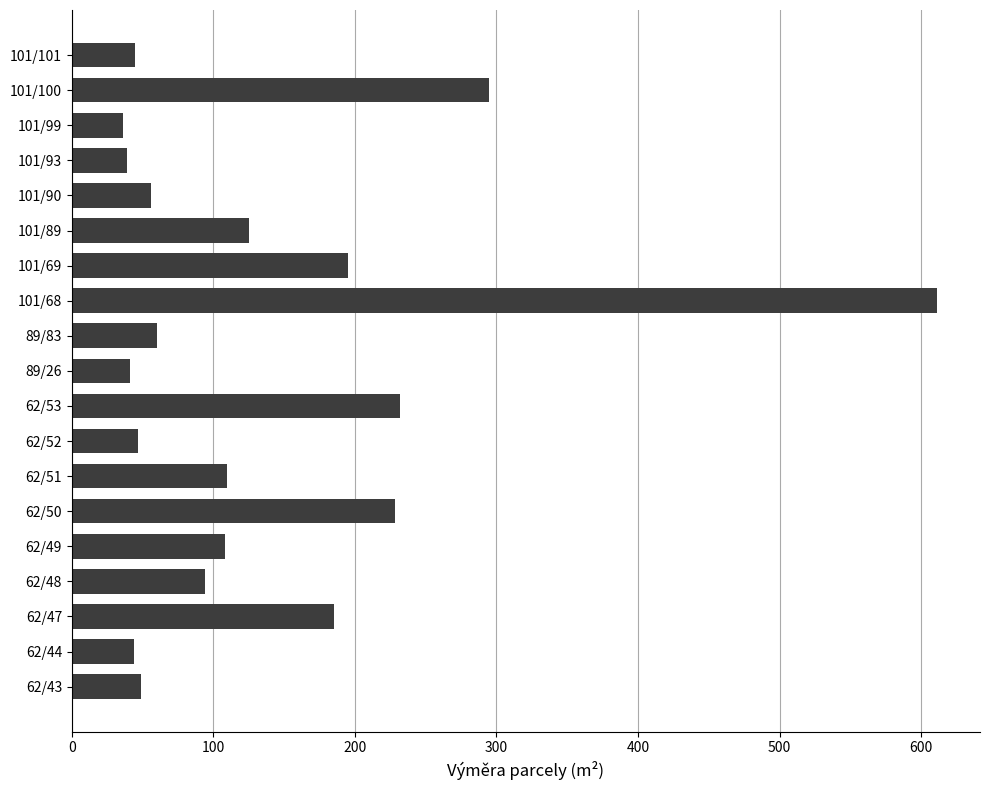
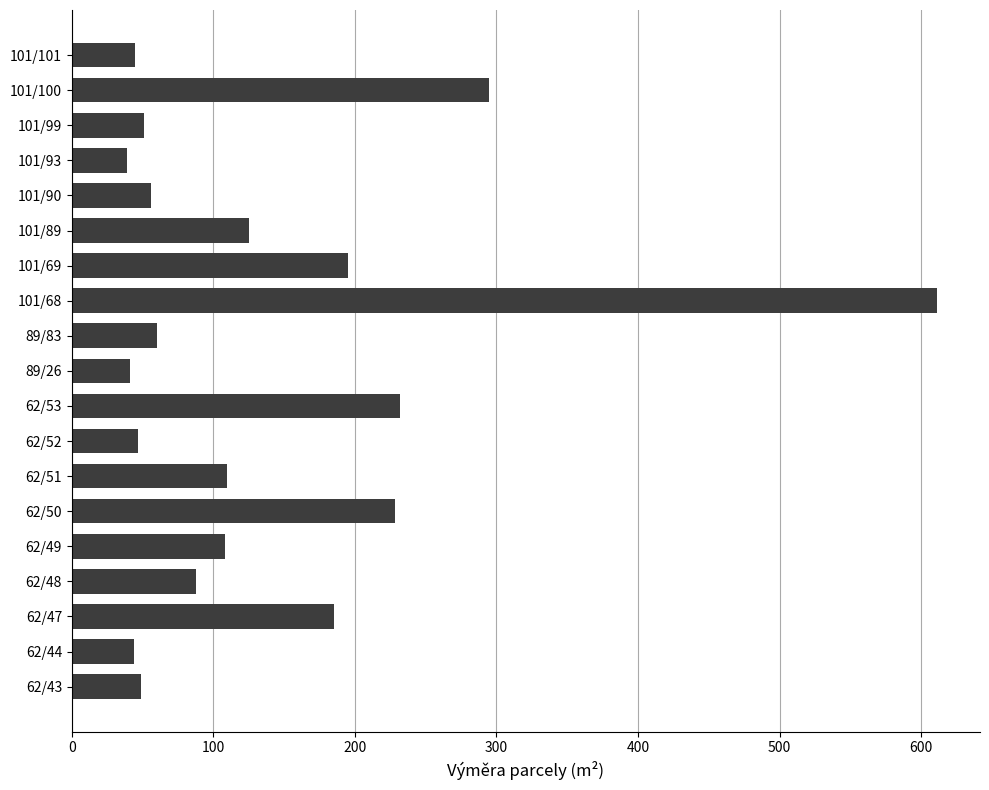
101/99: 36 -> 51
62/48: 94 -> 88
